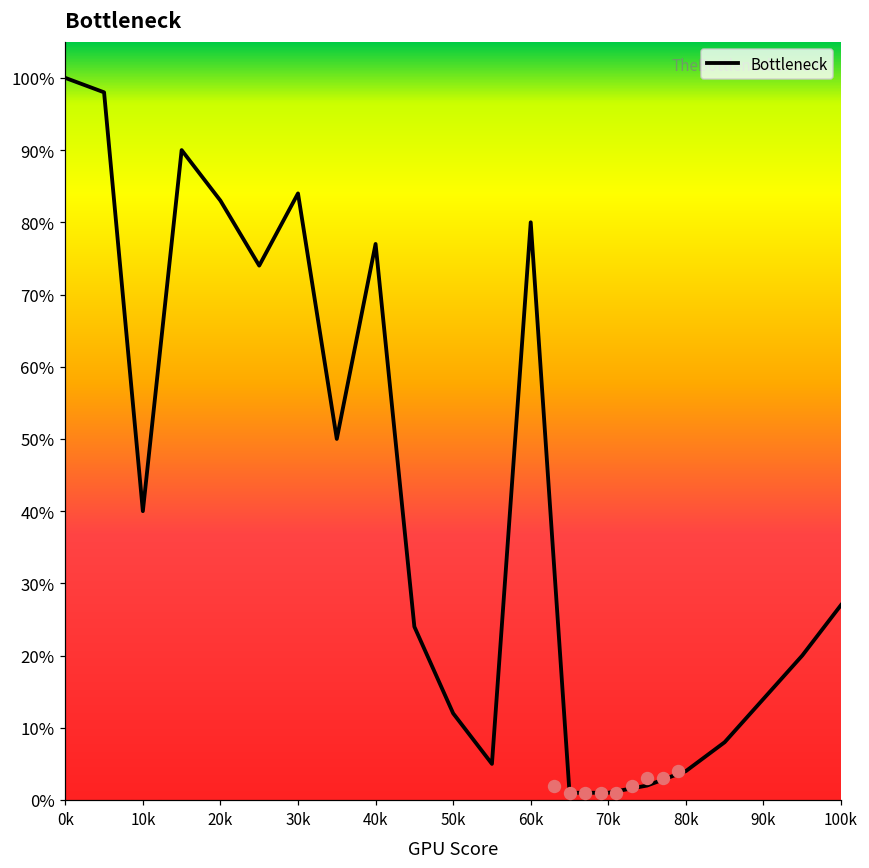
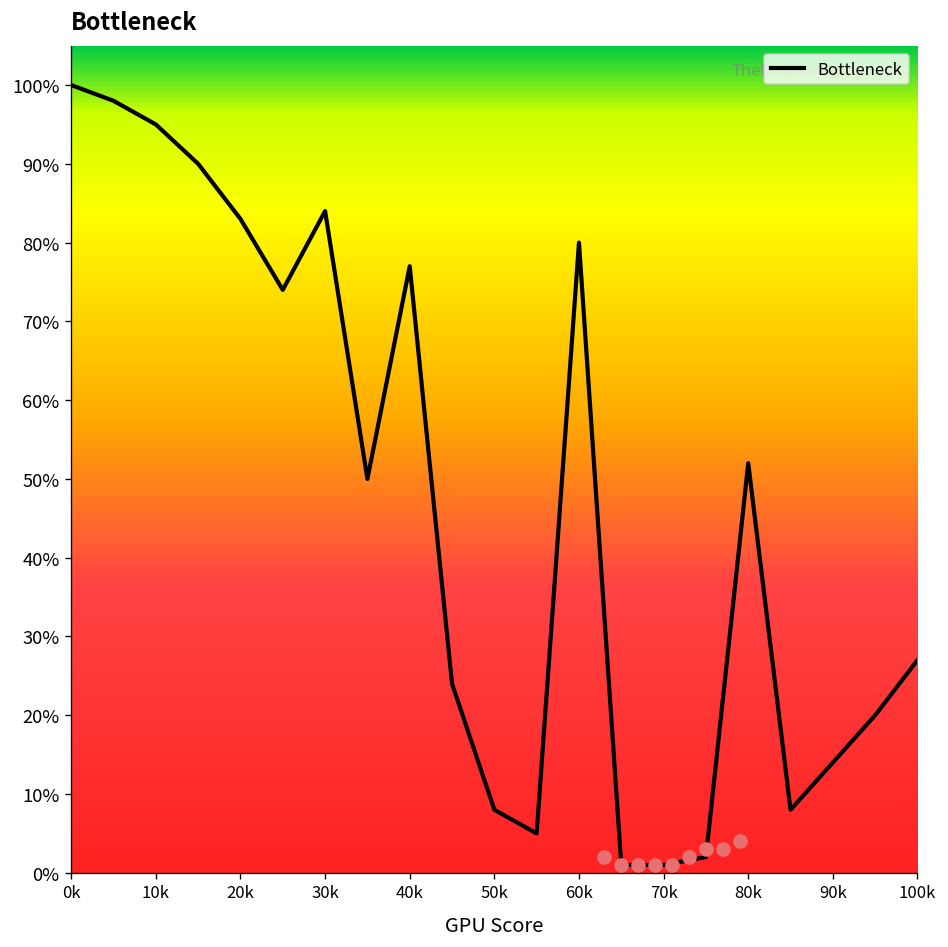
Bottleneck, 10k: 40% -> 95%
Bottleneck, 50k: 12% -> 8%
Bottleneck, 80k: 4% -> 52%
